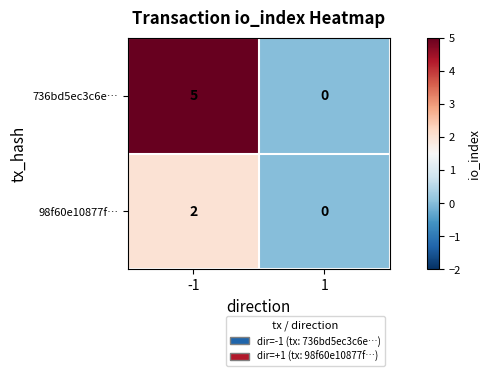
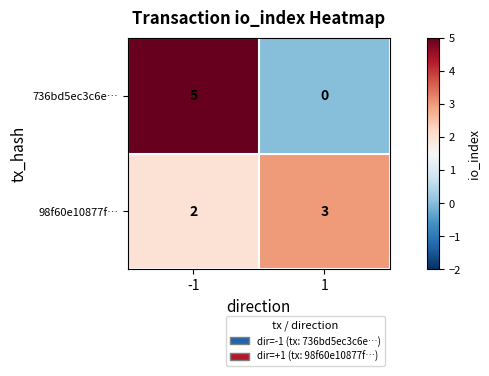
98f60e10877f…, 1: 0 -> 3
